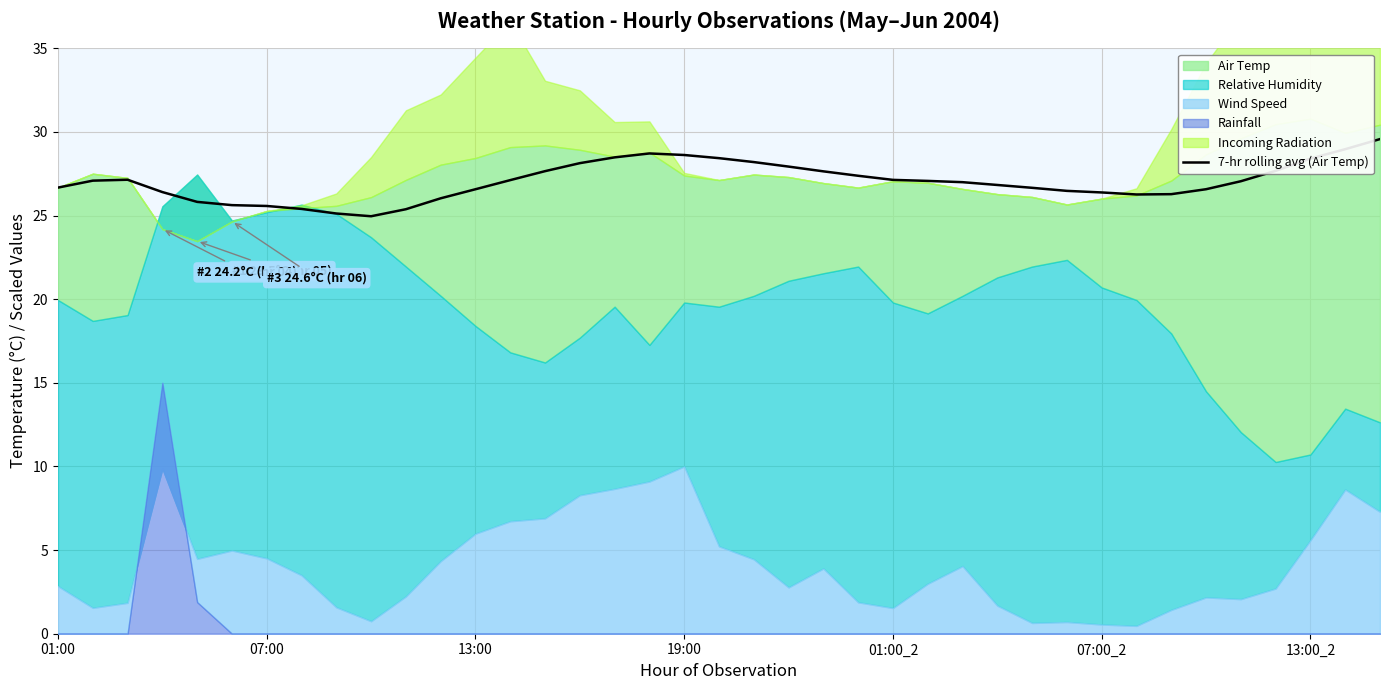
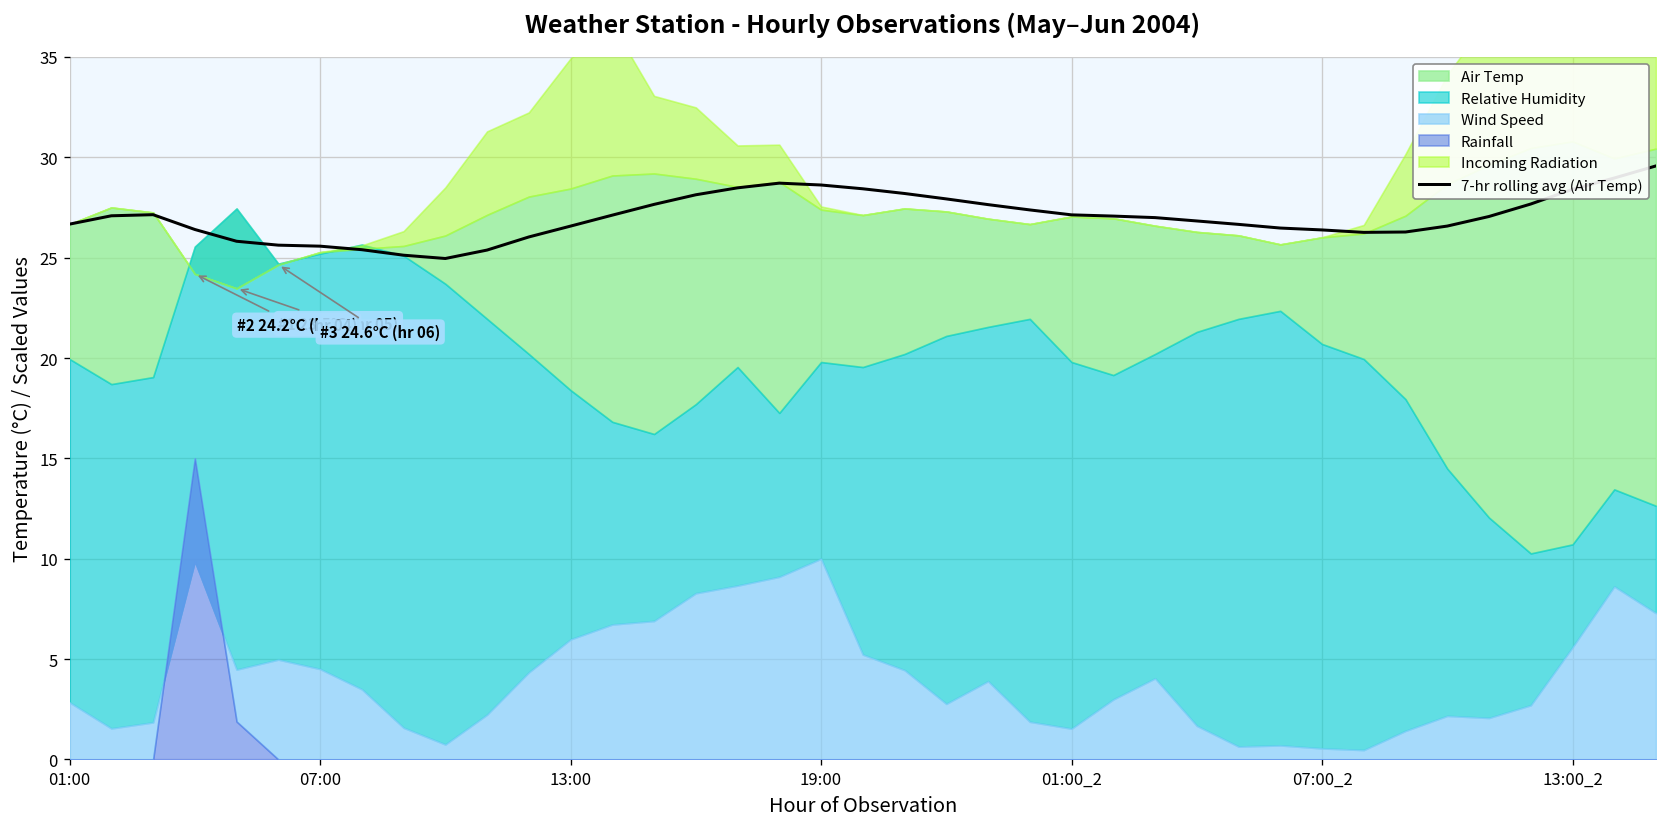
Incoming Radiation, 13:00: 6.0 -> 6.5
